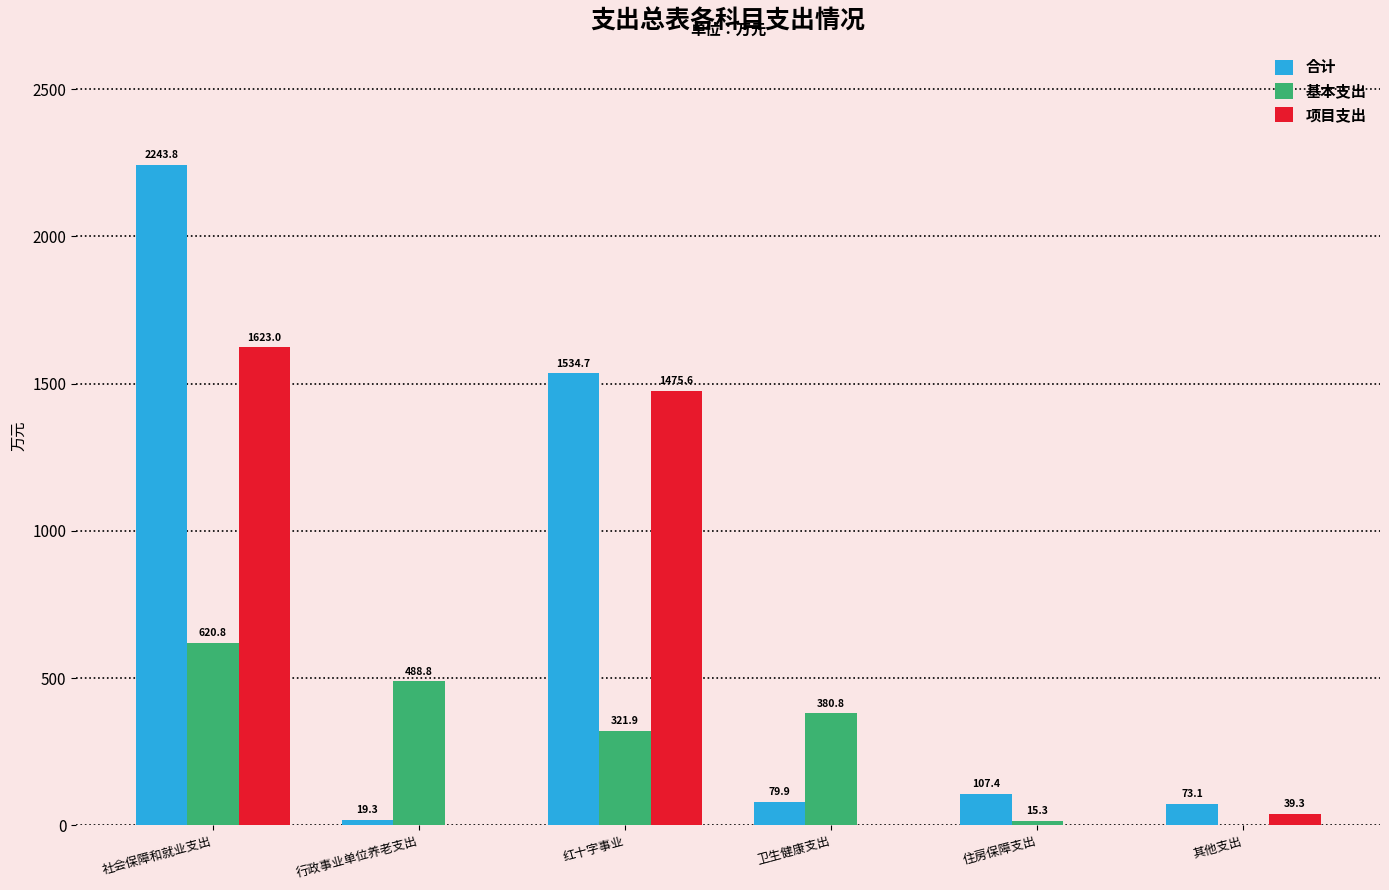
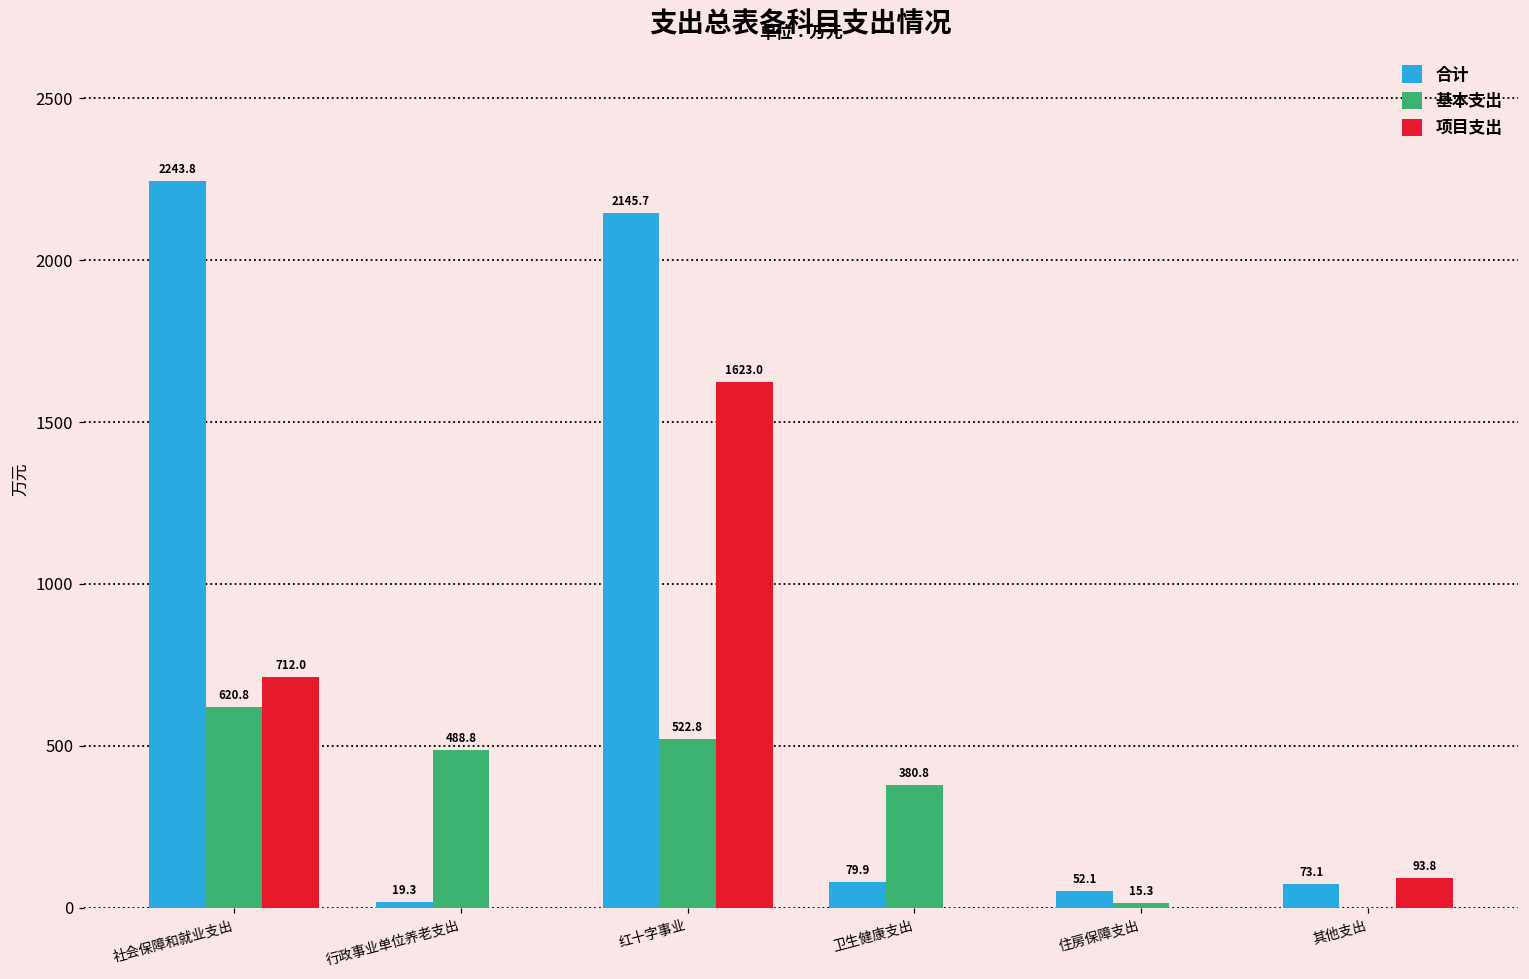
项目支出, 社会保障和就业支出: 1623.0 -> 712.0
合计, 红十字事业: 1534.7 -> 2145.7
基本支出, 红十字事业: 321.9 -> 522.8
项目支出, 红十字事业: 1475.6 -> 1623.0
合计, 住房保障支出: 107.4 -> 52.1
项目支出, 其他支出: 39.3 -> 93.8
